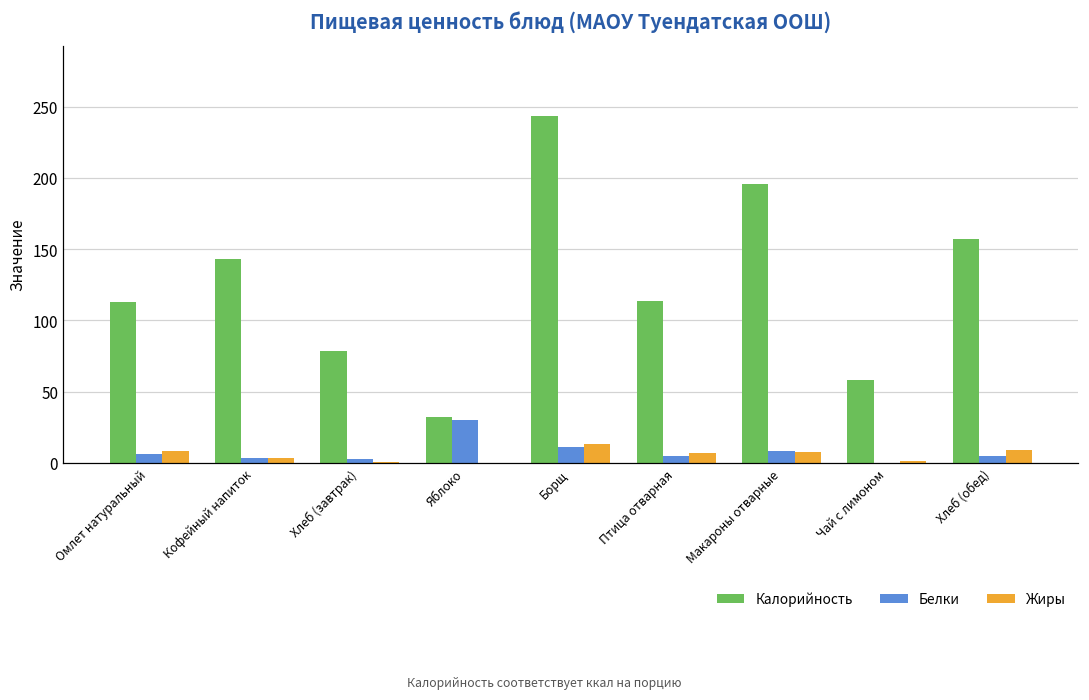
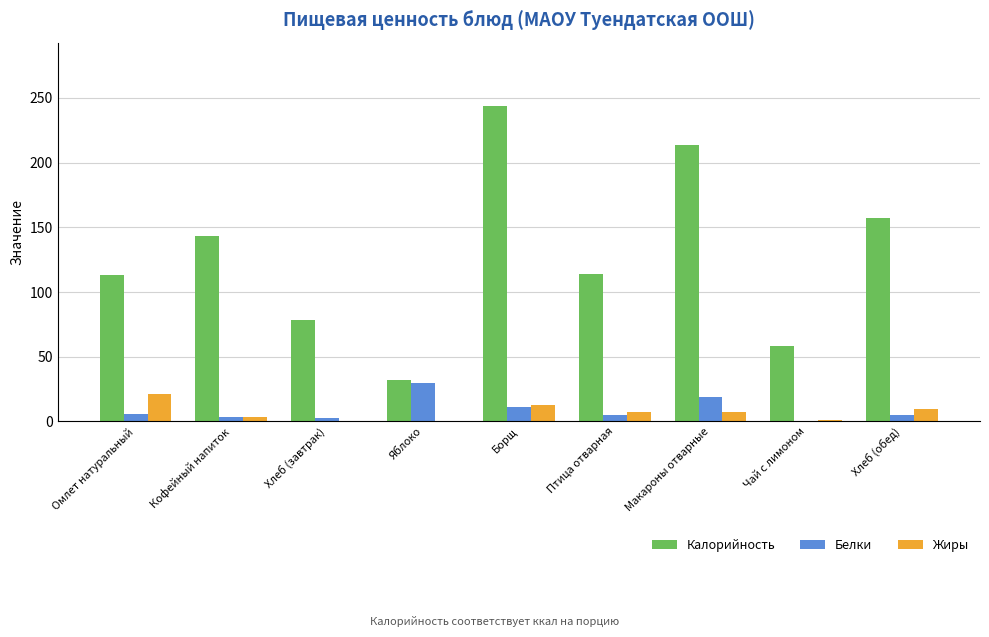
Жиры, Омлет натуральный: 8 -> 21
Калорийность, Макароны отварные: 196 -> 214
Белки, Макароны отварные: 8 -> 19
